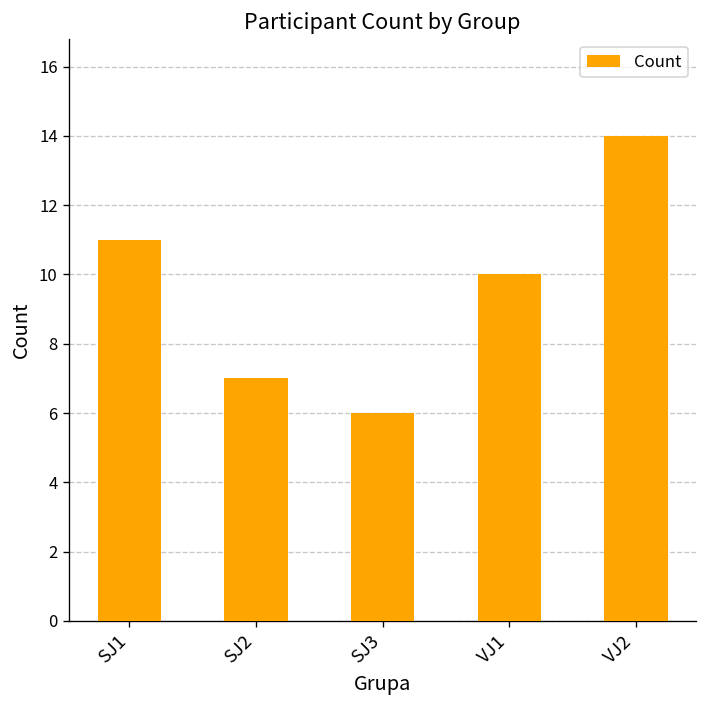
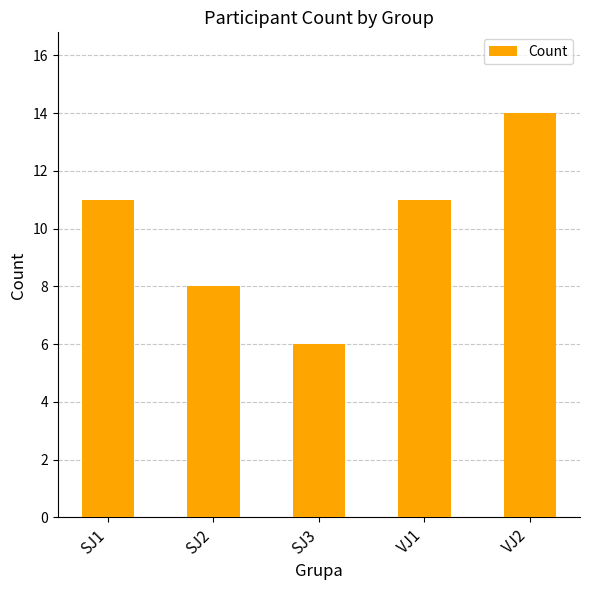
SJ2: 7 -> 8
VJ1: 10 -> 11
